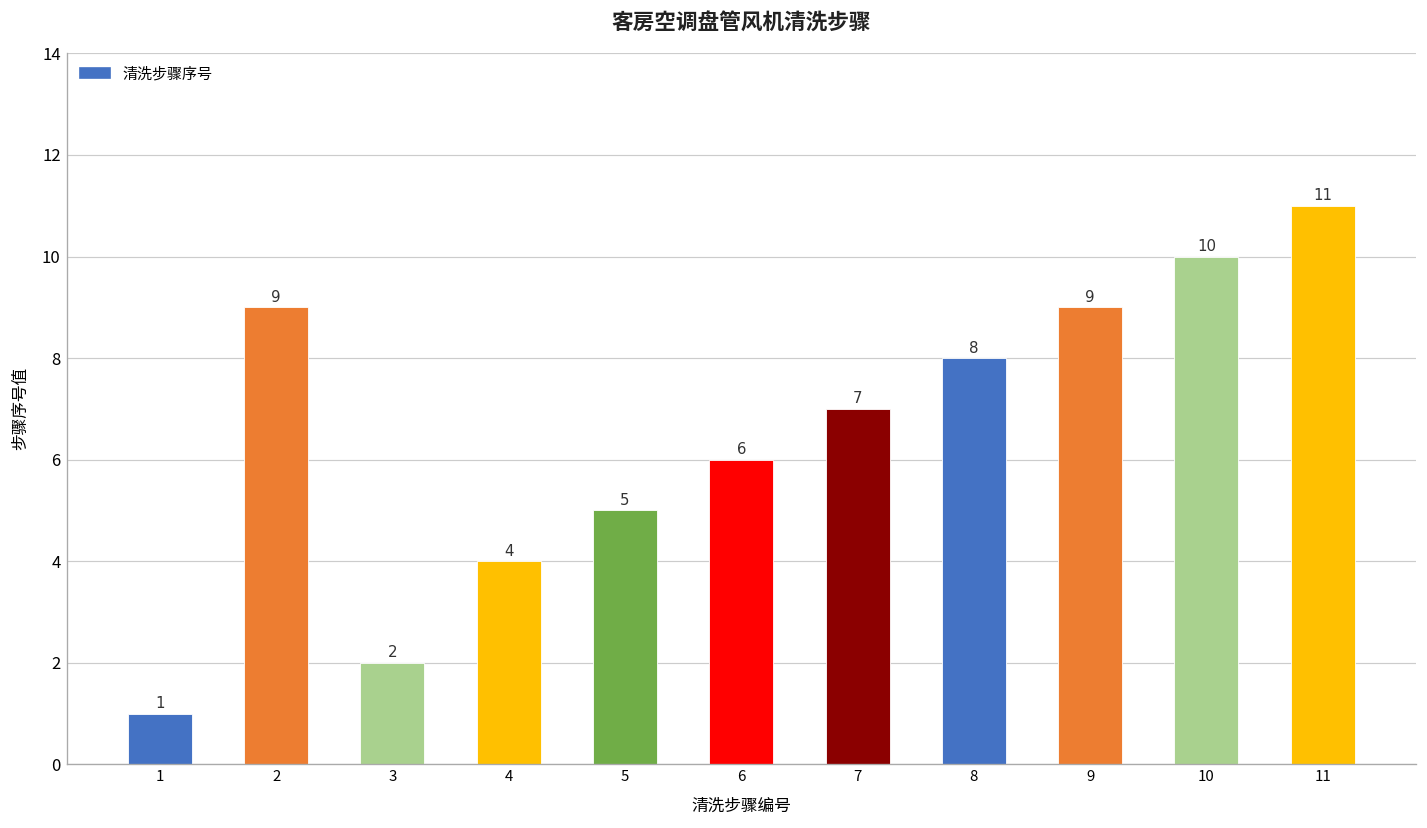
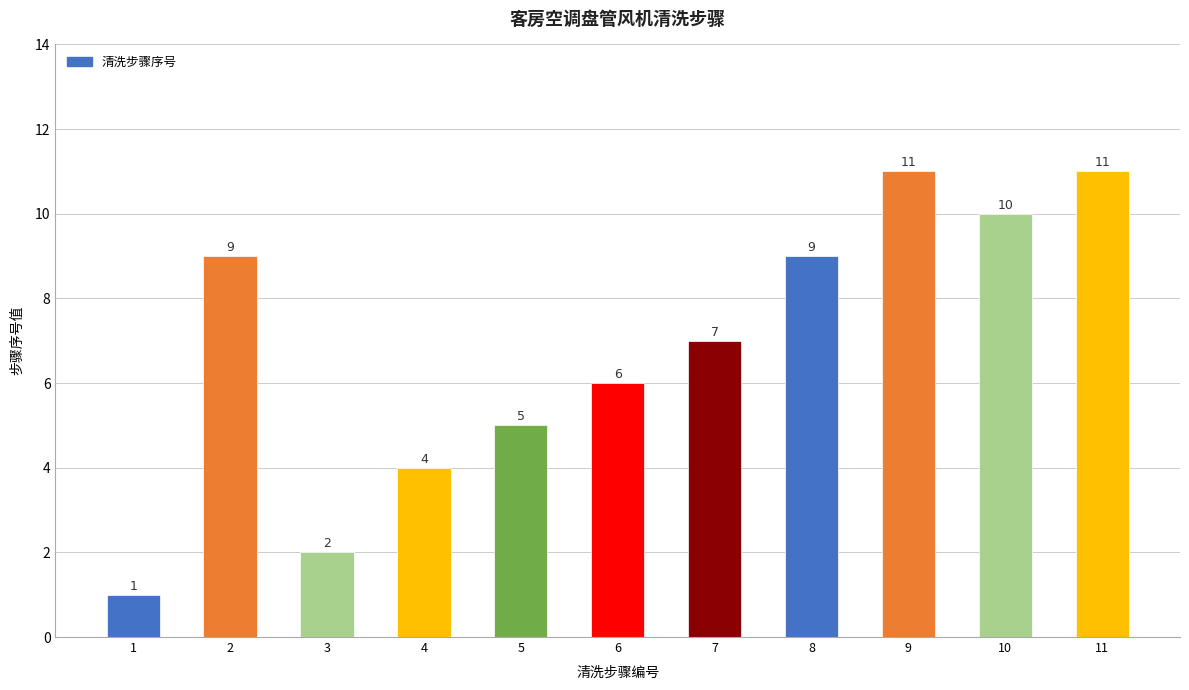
8: 8 -> 9
9: 9 -> 11
